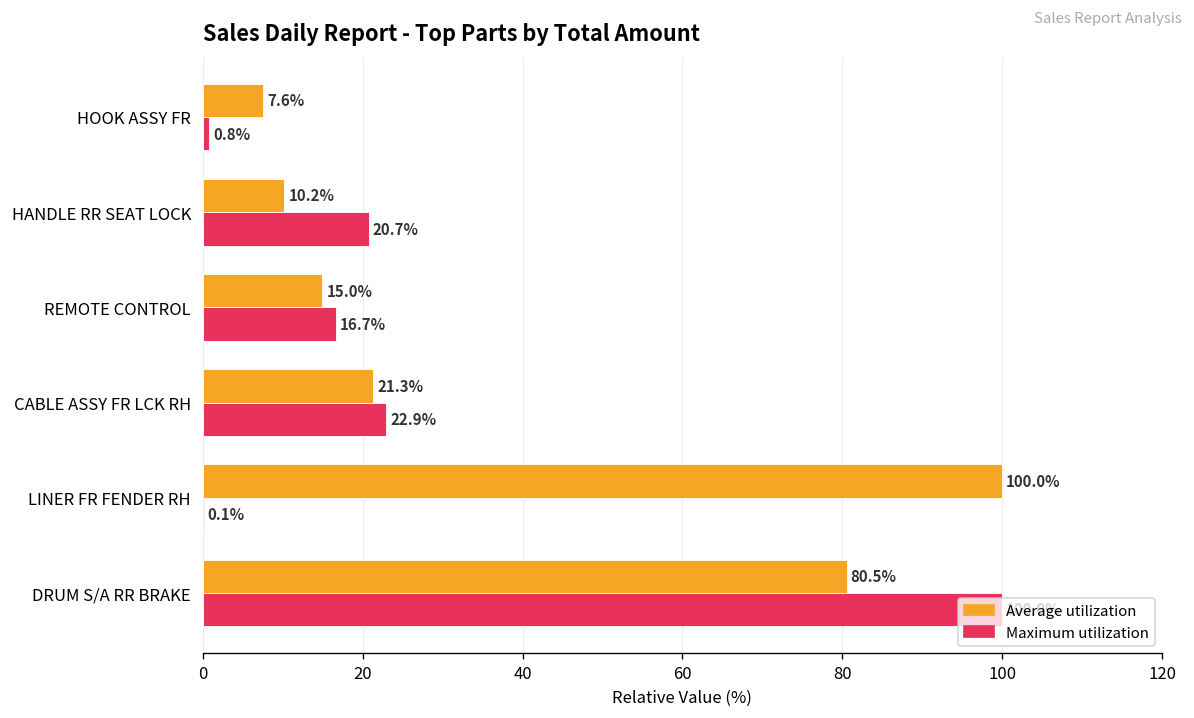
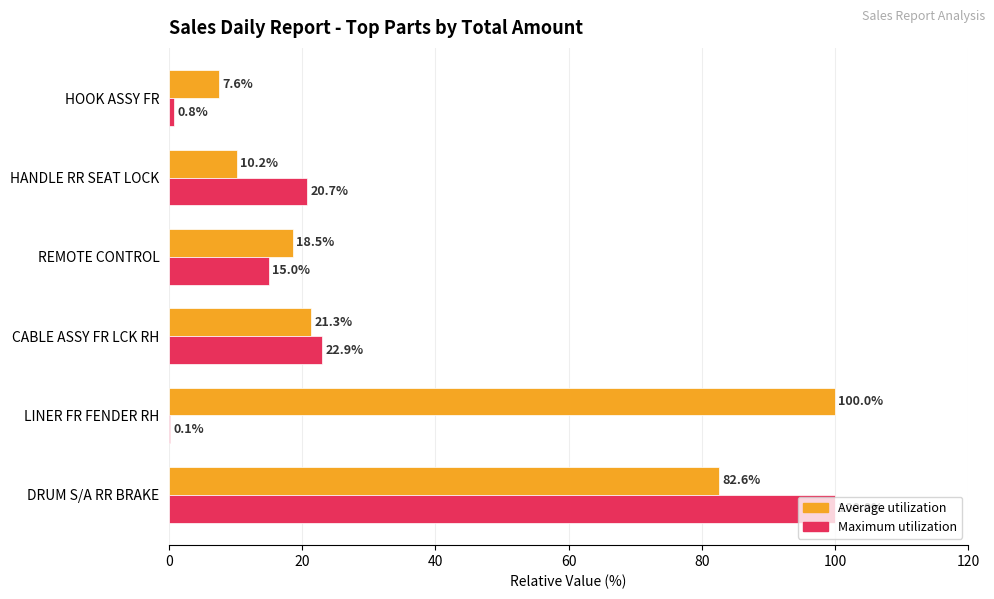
Average utilization, REMOTE CONTROL: 15.0% -> 18.5%
Maximum utilization, REMOTE CONTROL: 16.7% -> 15.0%
Average utilization, DRUM S/A RR BRAKE: 80.5% -> 82.6%
